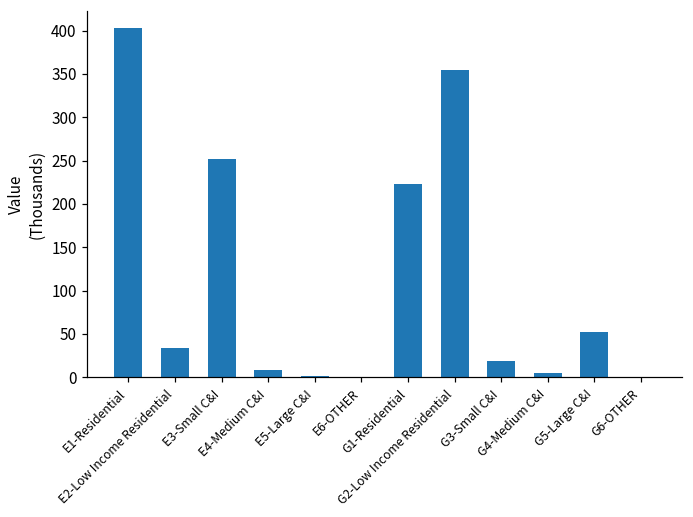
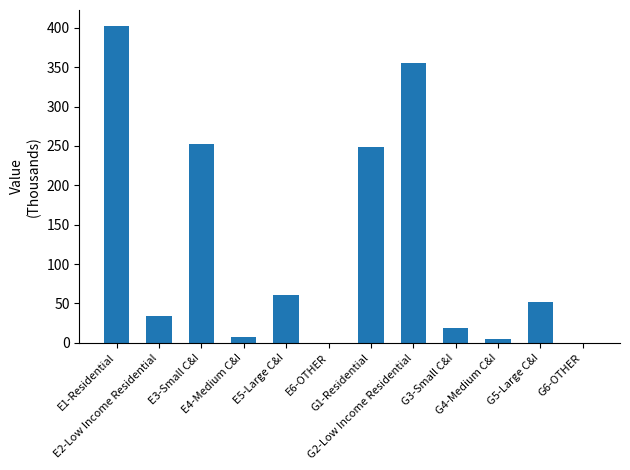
E5-Large C&I: 0 -> 60
G1-Residential: 220 -> 250
